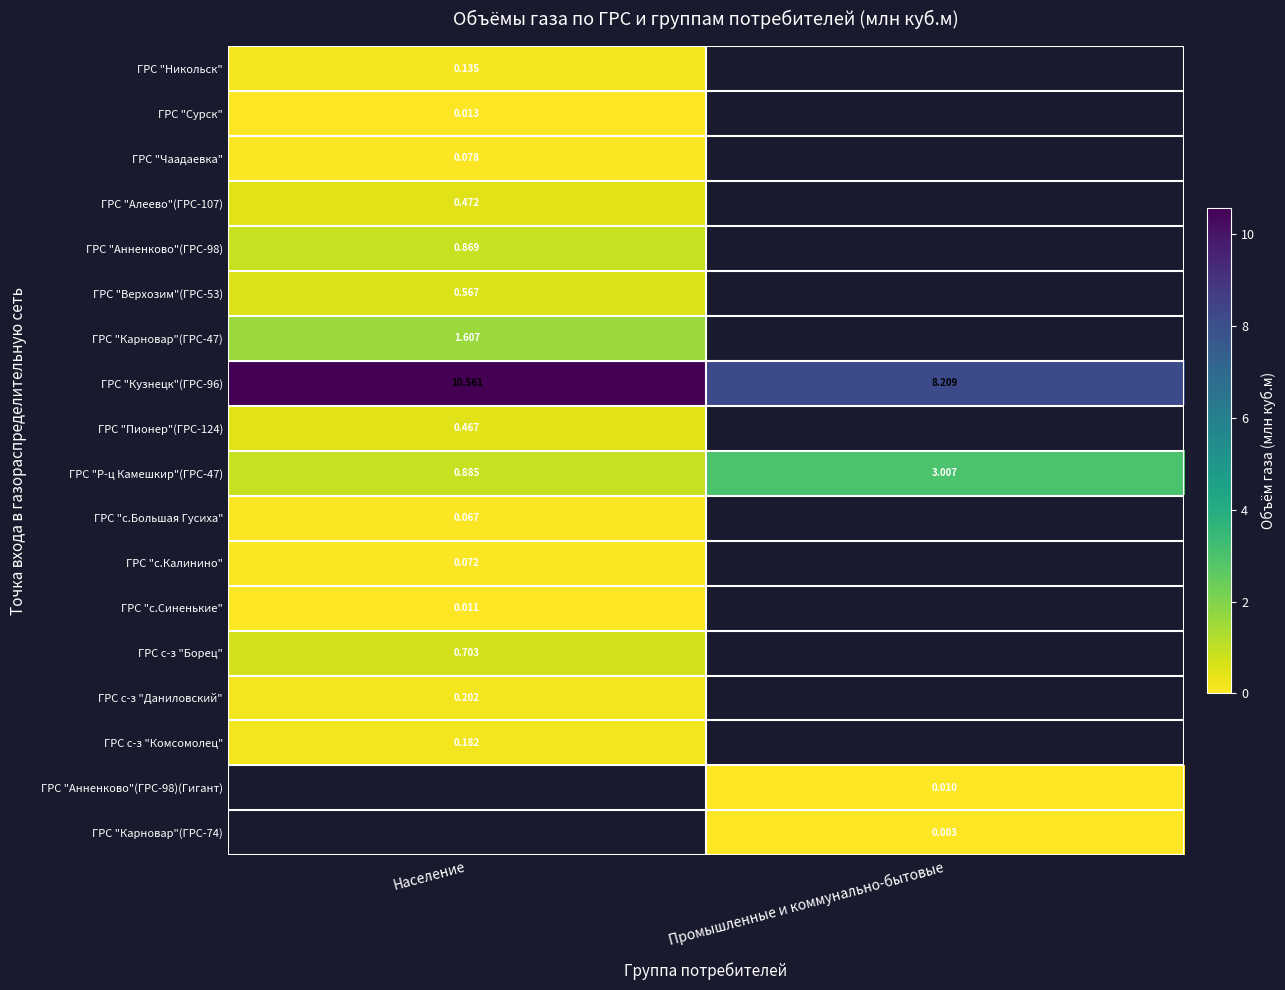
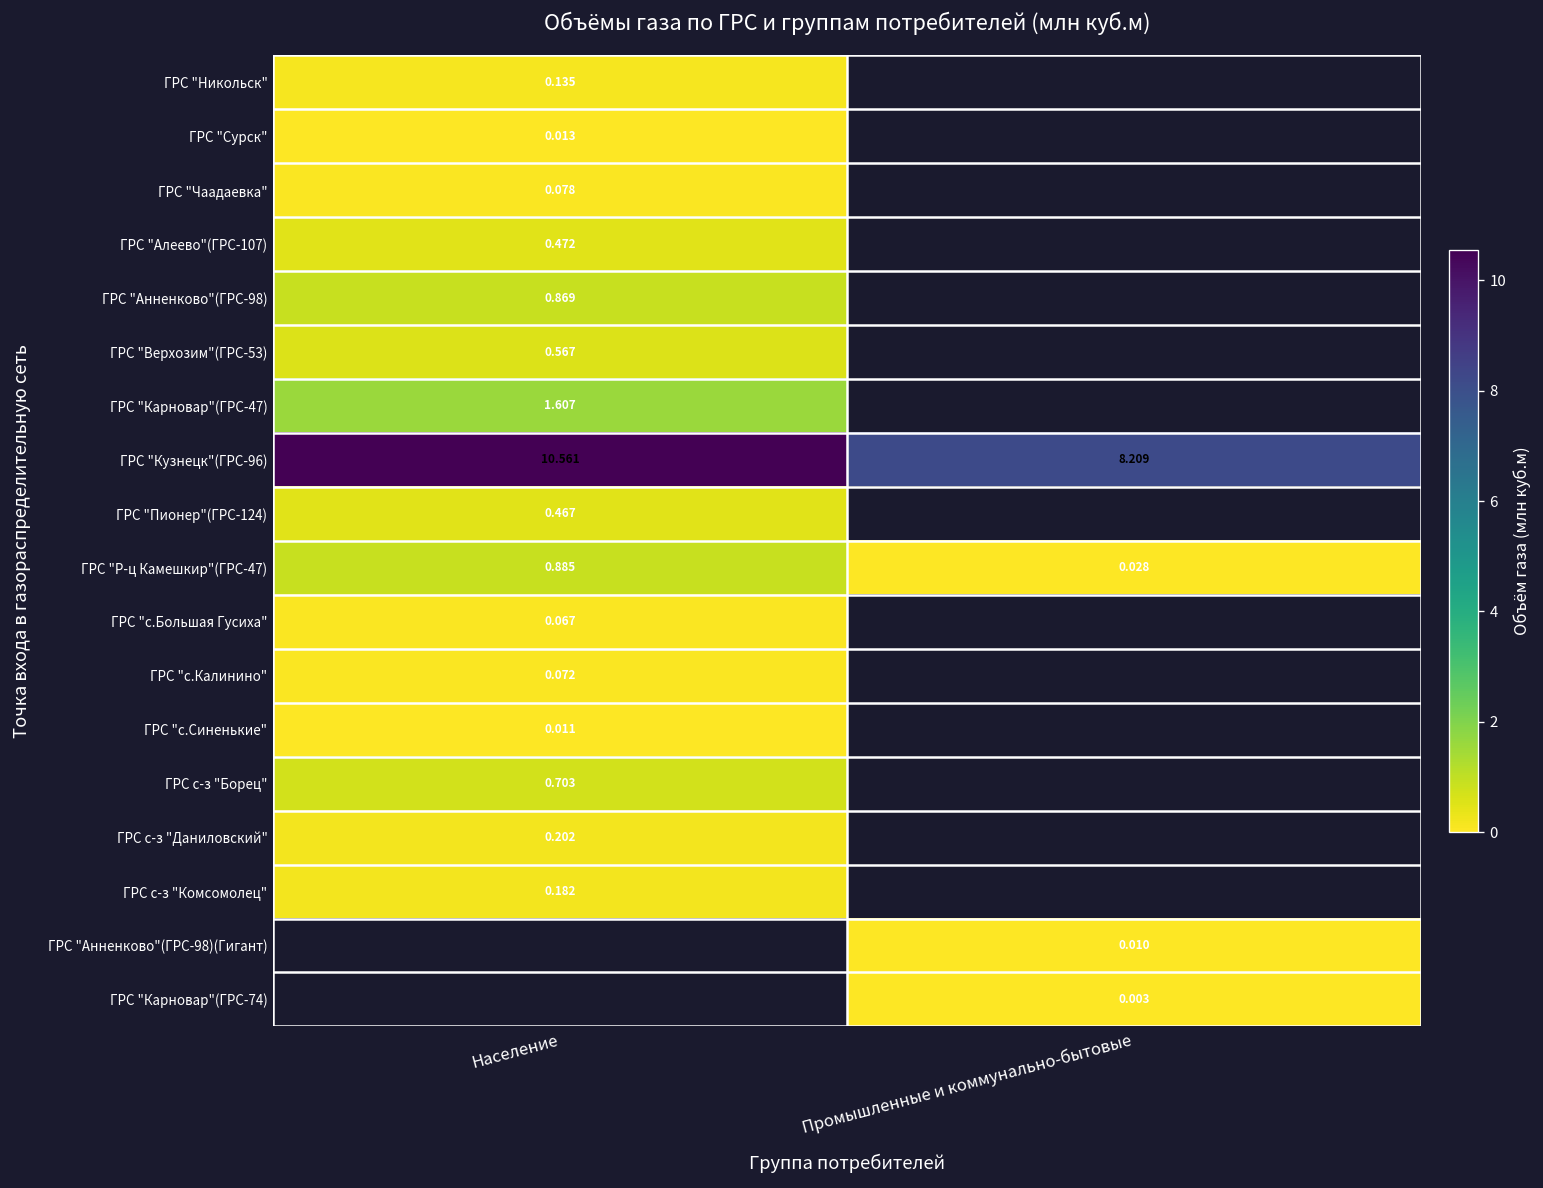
ГРС "Р-ц Камешкир"(ГРС-47), Промышленные и коммунально-бытовые: 3.007 -> 0.028
